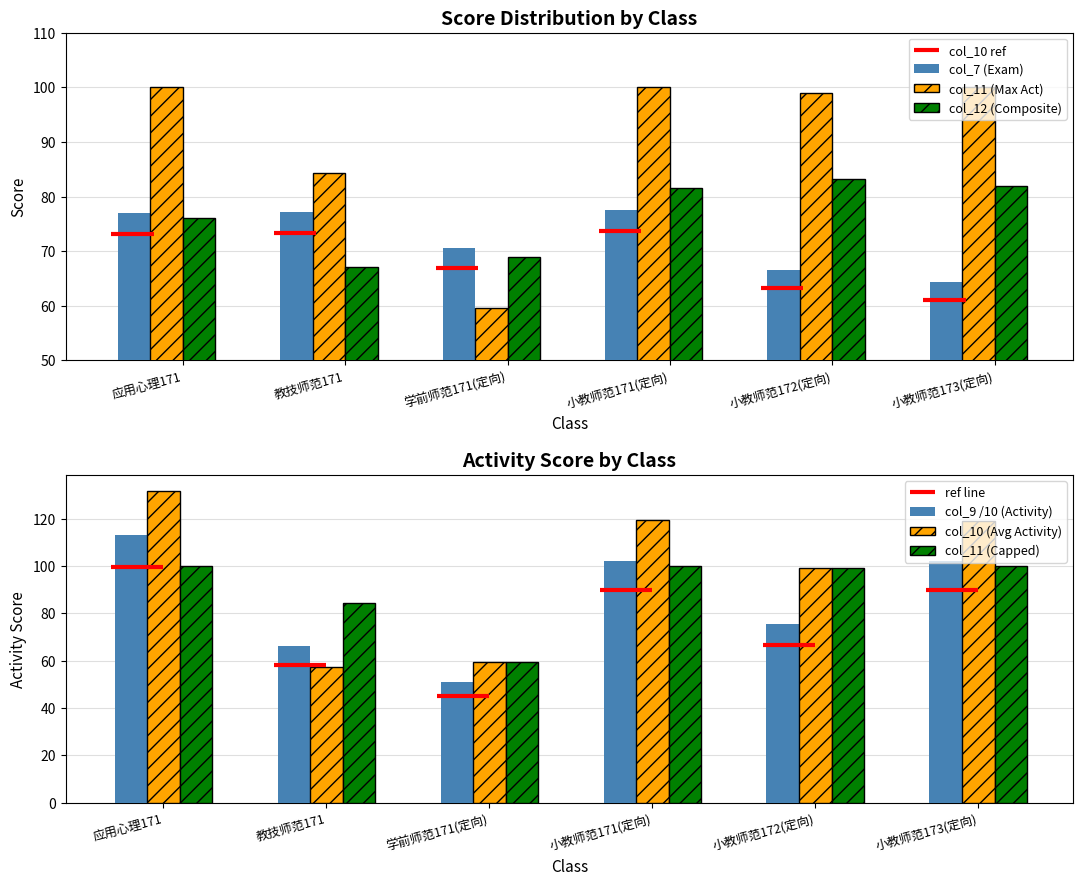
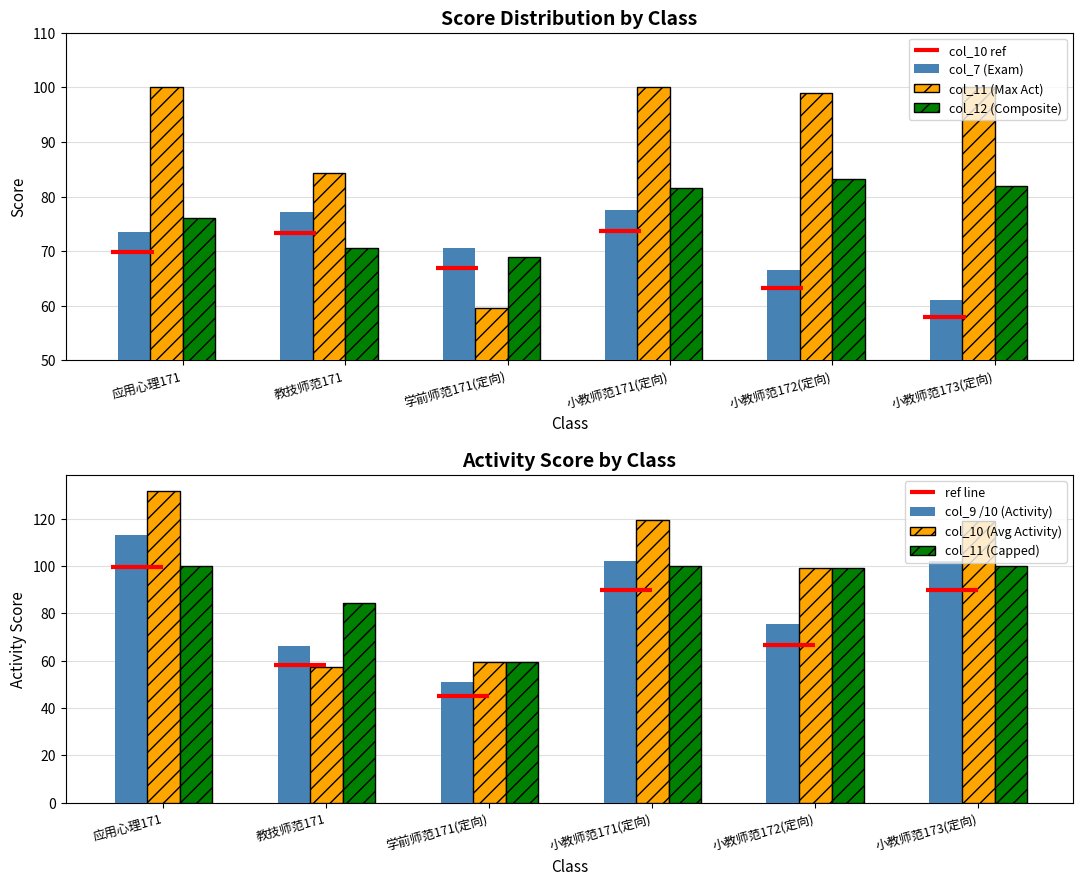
Score Distribution by Class, col_7 (Exam), 应用心理171: 77 -> 74
Score Distribution by Class, col_12 (Composite), 教技师范171: 67 -> 71
Score Distribution by Class, col_7 (Exam), 小教师范173(定向): 64 -> 61
